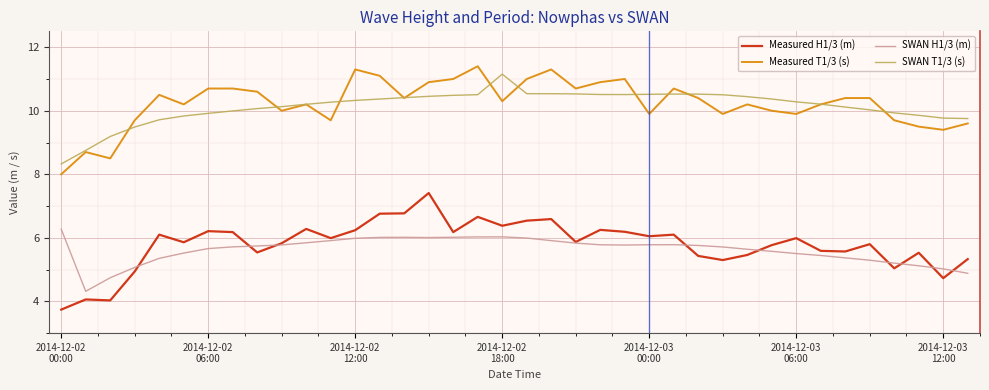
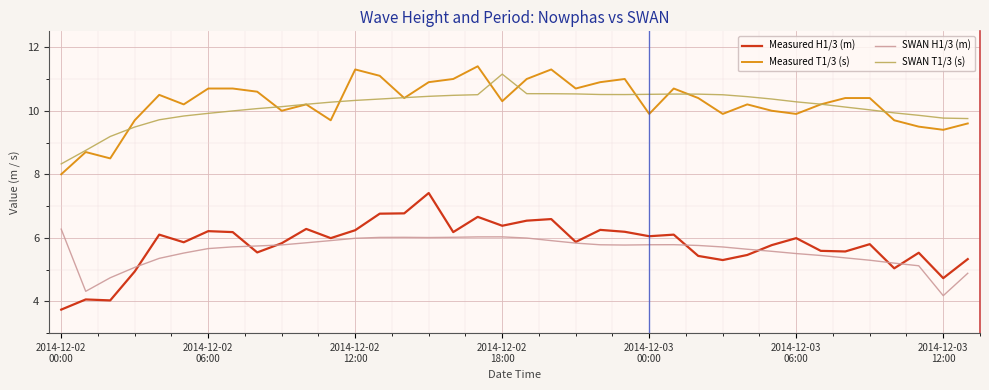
SWAN H1/3 (m), 2014-12-03 12:00: 5.0 -> 4.2
